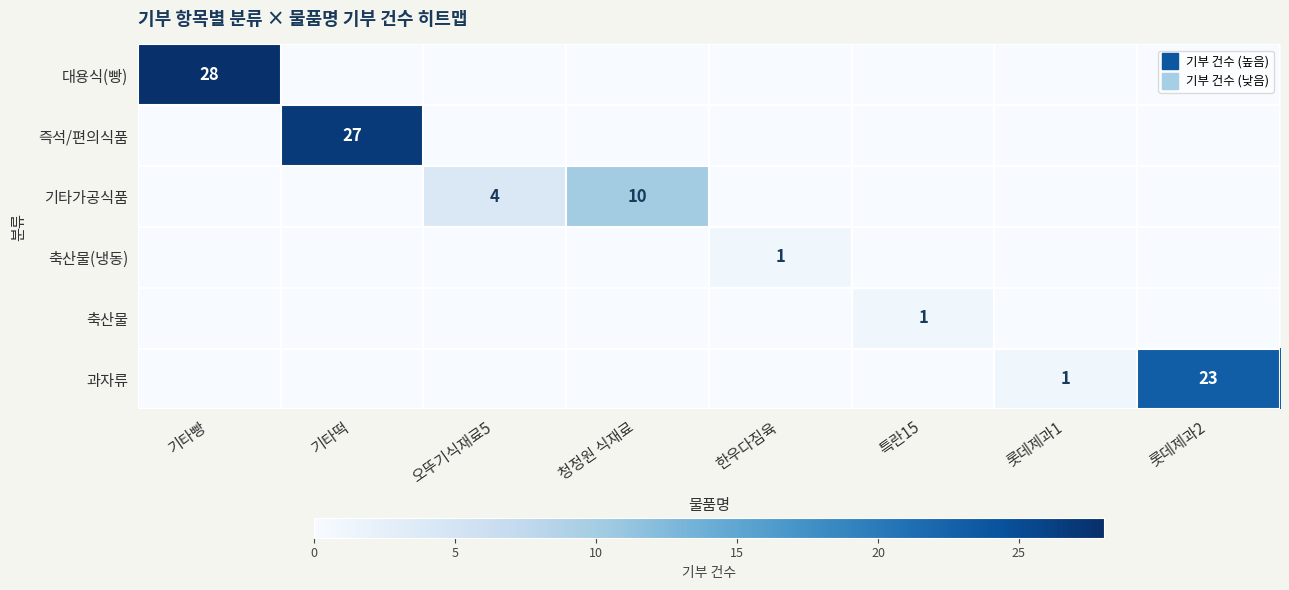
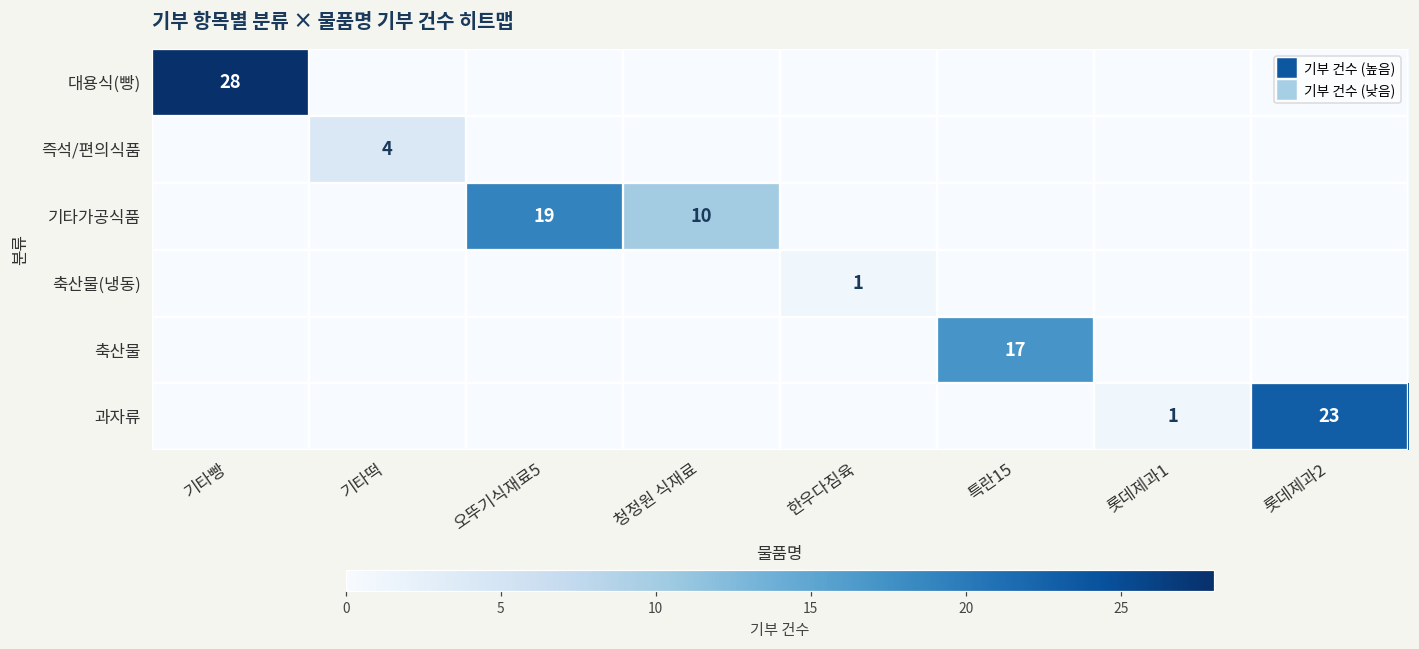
즉석/편의식품, 기타떡: 27 -> 4
기타가공식품, 오뚜기식재료5: 4 -> 19
축산물, 특란15: 1 -> 17
